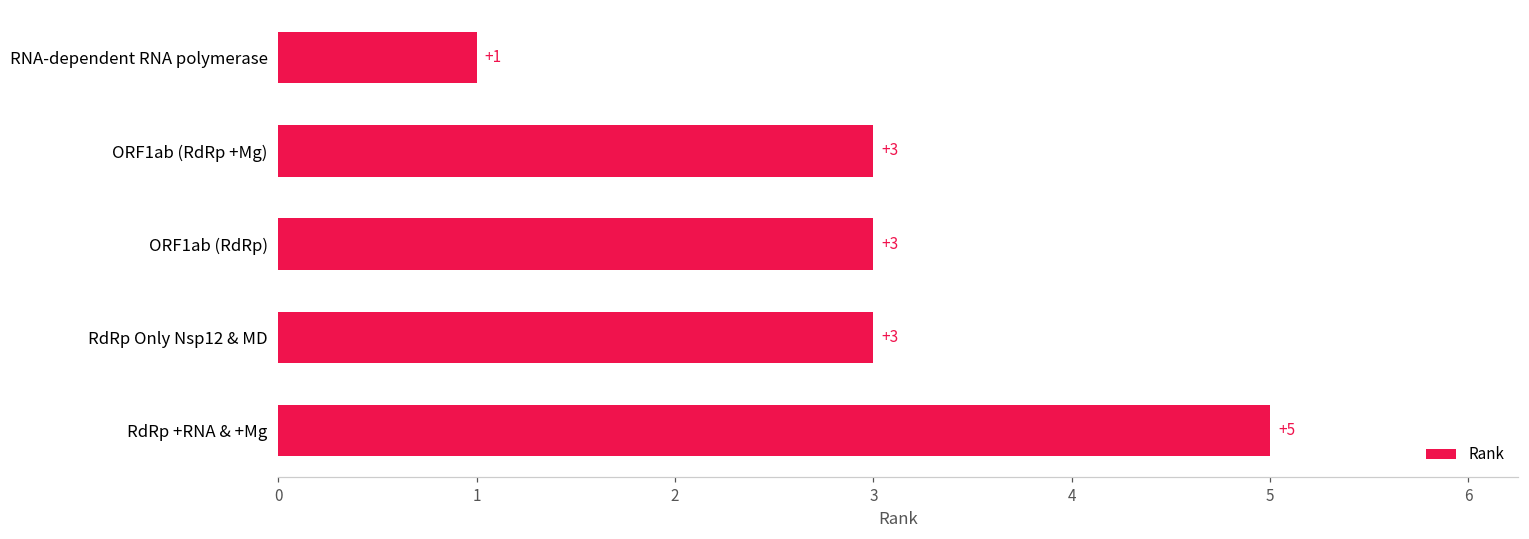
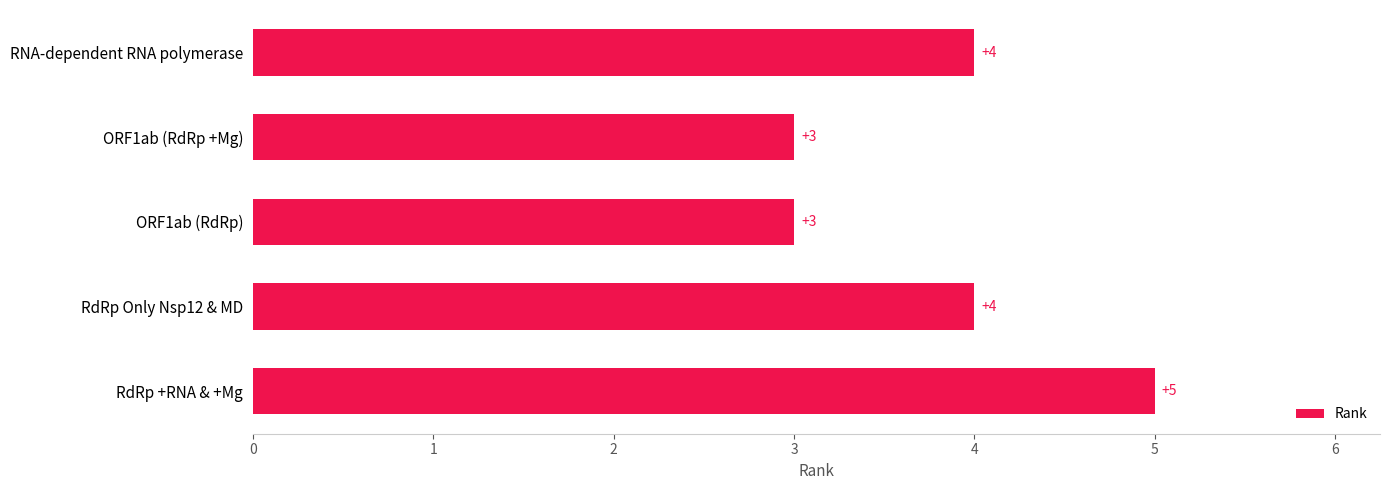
RNA-dependent RNA polymerase: +1 -> +4
RdRp Only Nsp12 & MD: +3 -> +4
